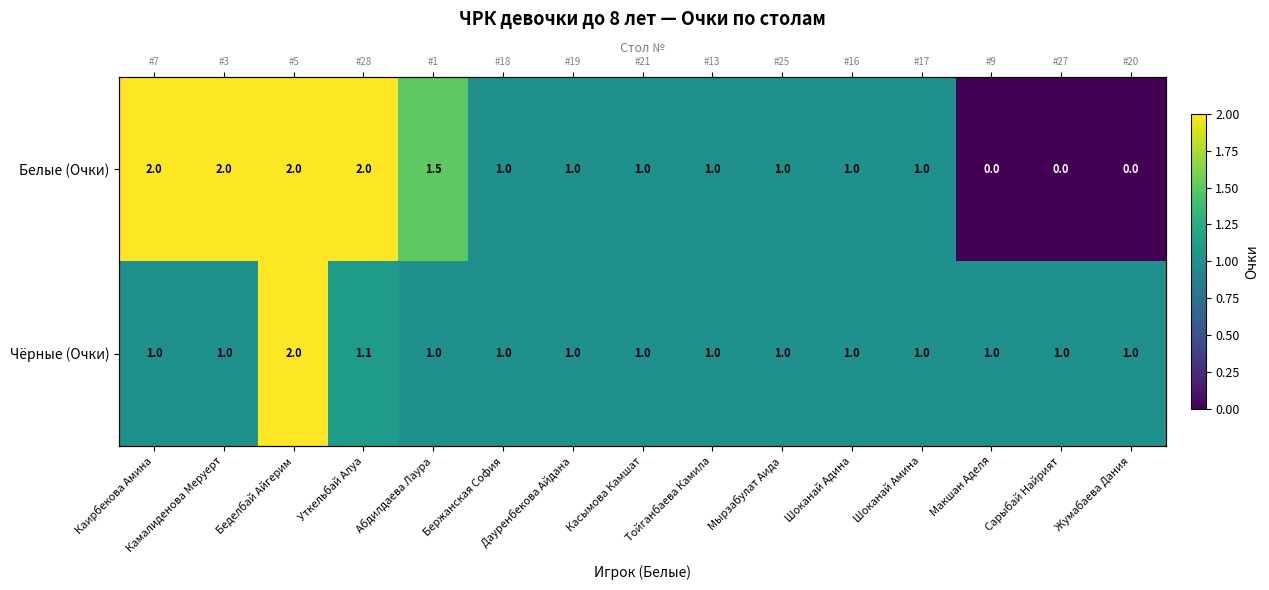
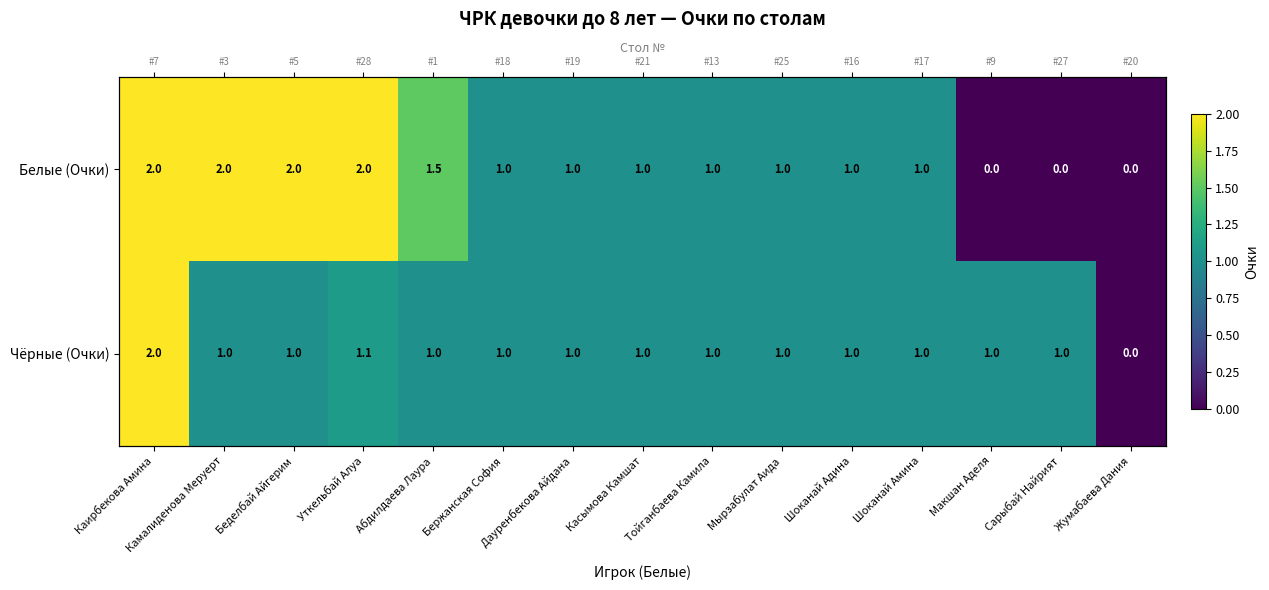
Чёрные (Очки), Каирбекова Амина: 1.0 -> 2.0
Чёрные (Очки), Беделбай Айгерим: 2.0 -> 1.0
Чёрные (Очки), Жумабаева Дания: 1.0 -> 0.0
